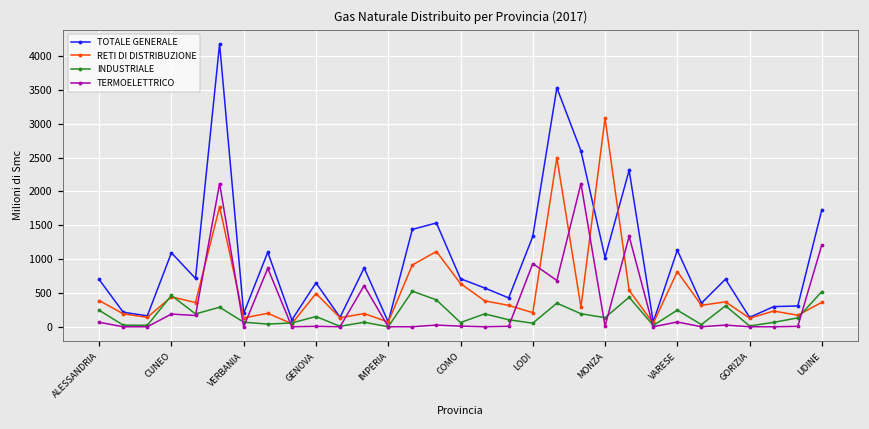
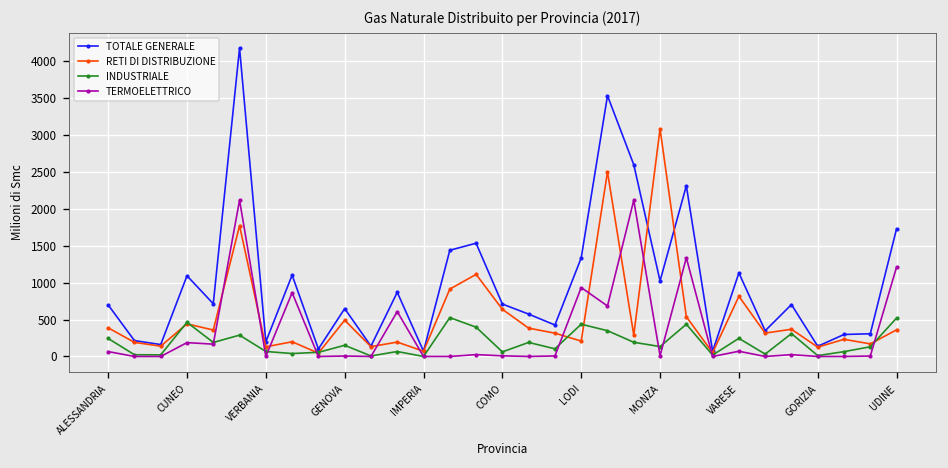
INDUSTRIALE, LODI: 100 -> 400
